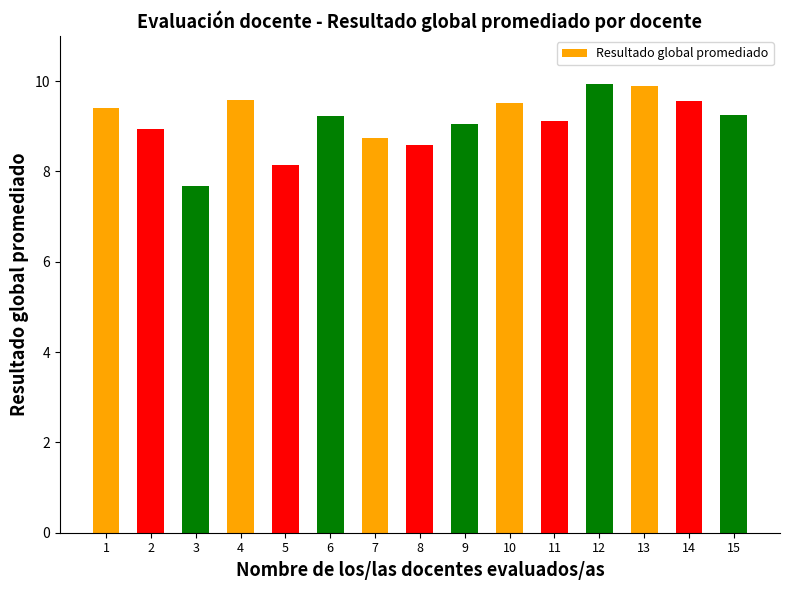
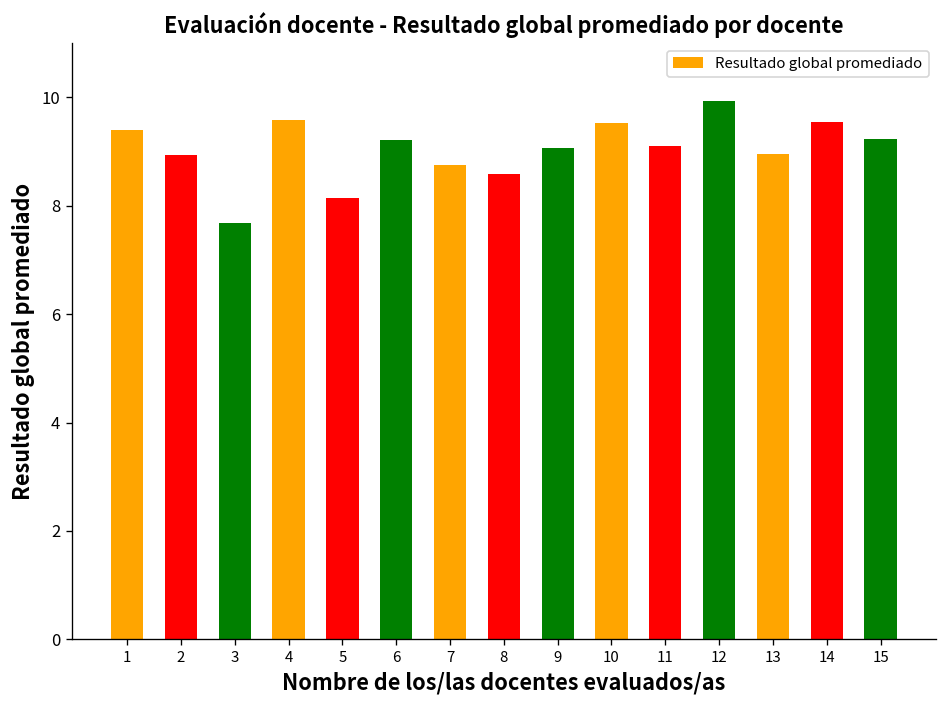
13: 9.9 -> 9.0
